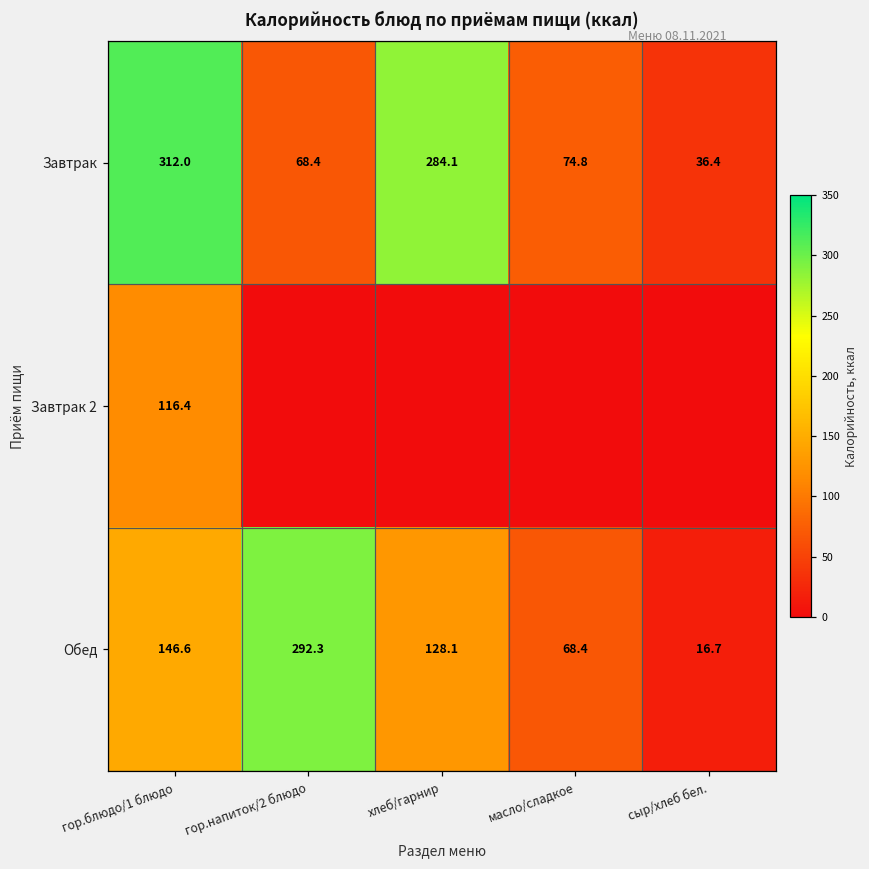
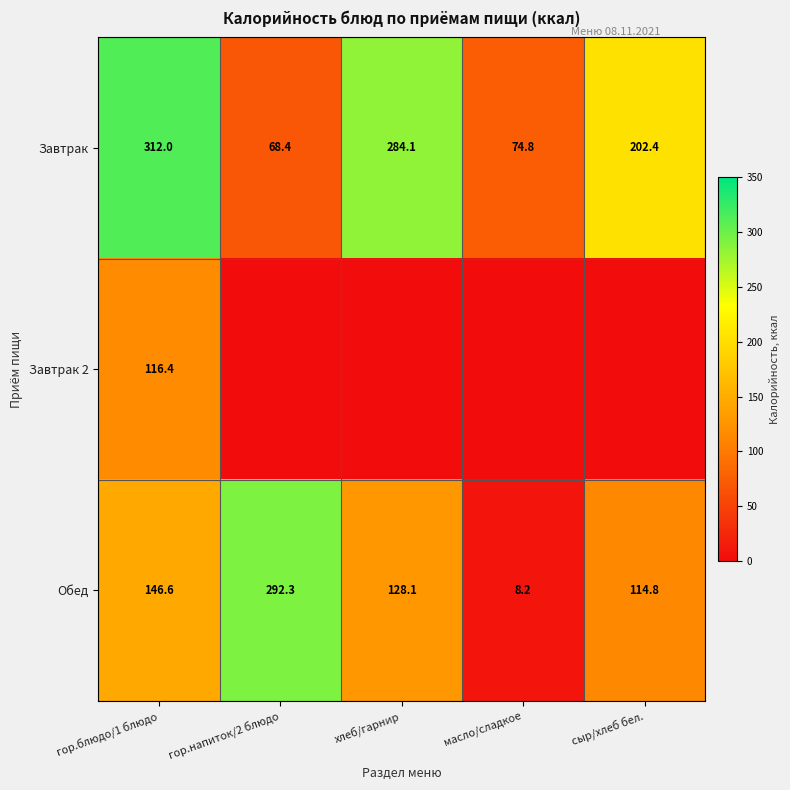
Завтрак, сыр/хлеб бел.: 36.4 -> 202.4
Обед, масло/сладкое: 68.4 -> 8.2
Обед, сыр/хлеб бел.: 16.7 -> 114.8
